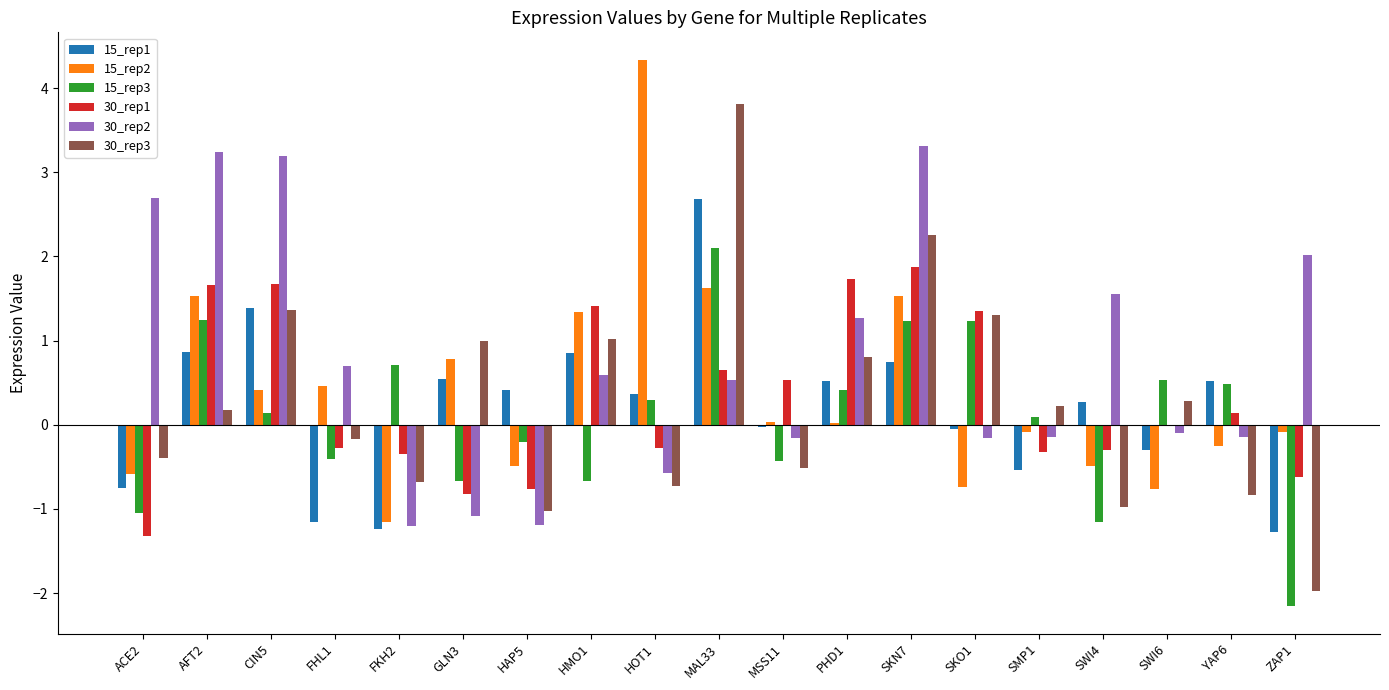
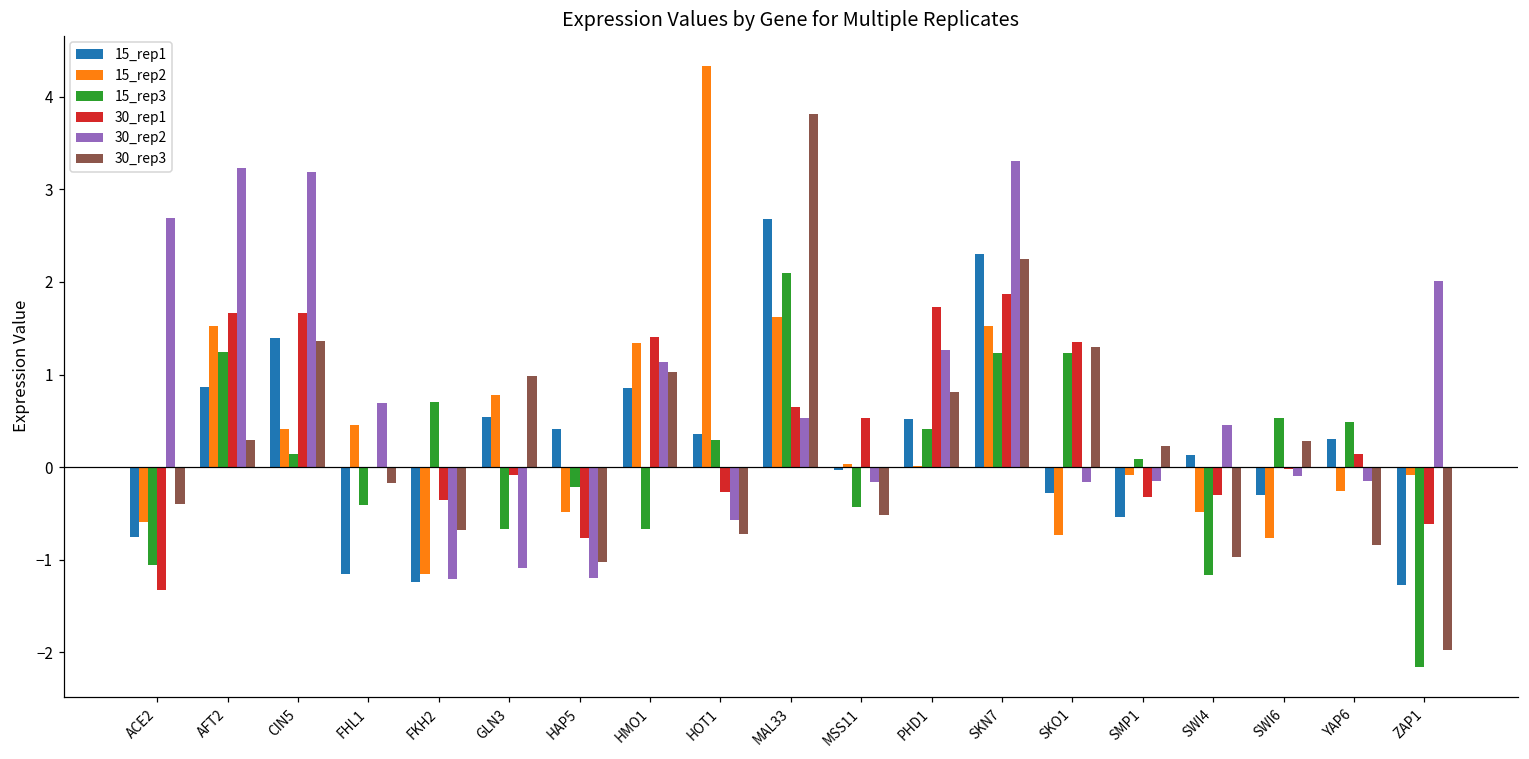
30_rep3, AFT2: 0.2 -> 0.3
30_rep1, FHL1: -0.3 -> 0.0
30_rep1, GLN3: -0.8 -> -0.1
30_rep2, HMO1: 0.6 -> 1.1
15_rep1, SKN7: 0.7 -> 2.3
15_rep1, SKO1: 0.0 -> -0.3
15_rep1, SWI4: 0.3 -> 0.1
30_rep2, SWI4: 1.6 -> 0.5
15_rep1, YAP6: 0.5 -> 0.3
